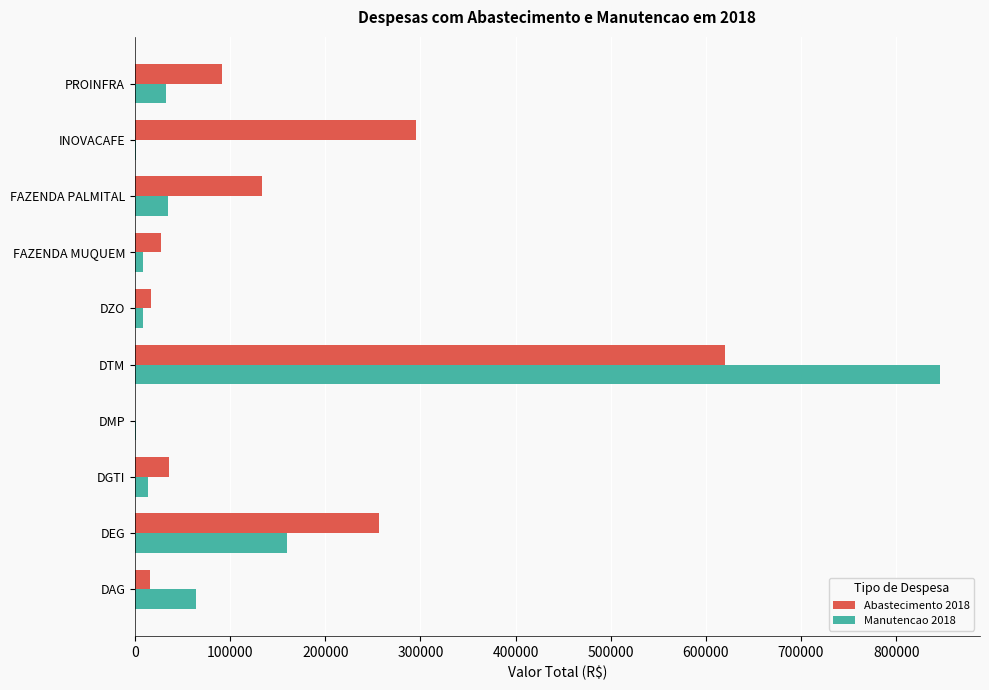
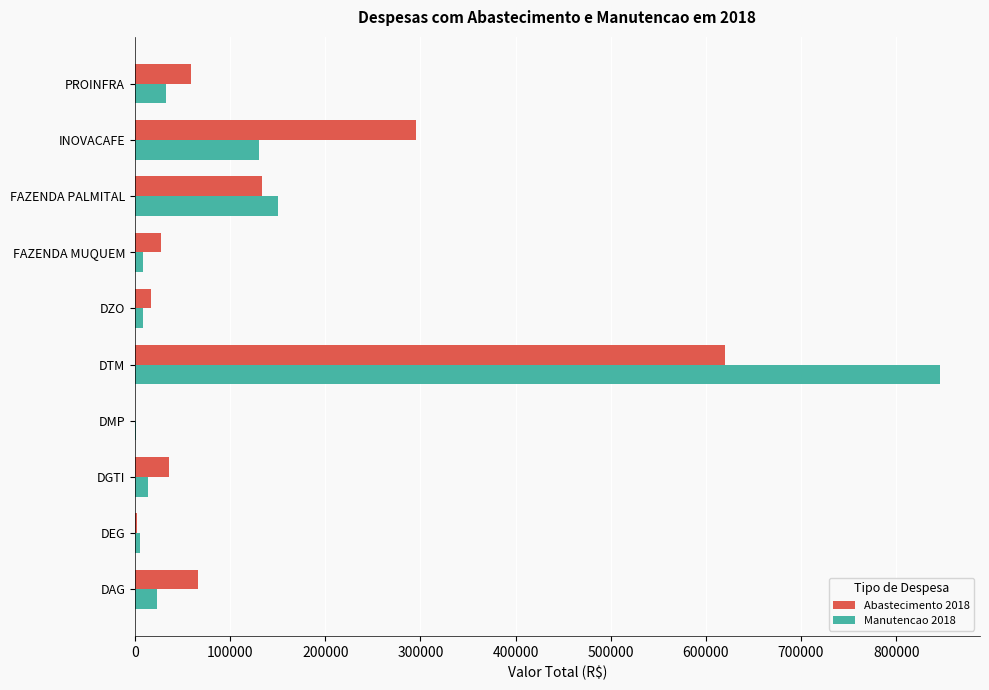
Abastecimento 2018, PROINFRA: 90000 -> 60000
Manutencao 2018, INOVACAFE: 0 -> 130000
Manutencao 2018, FAZENDA PALMITAL: 30000 -> 150000
Abastecimento 2018, DEG: 260000 -> 0
Manutencao 2018, DEG: 160000 -> 10000
Abastecimento 2018, DAG: 20000 -> 70000
Manutencao 2018, DAG: 60000 -> 20000
